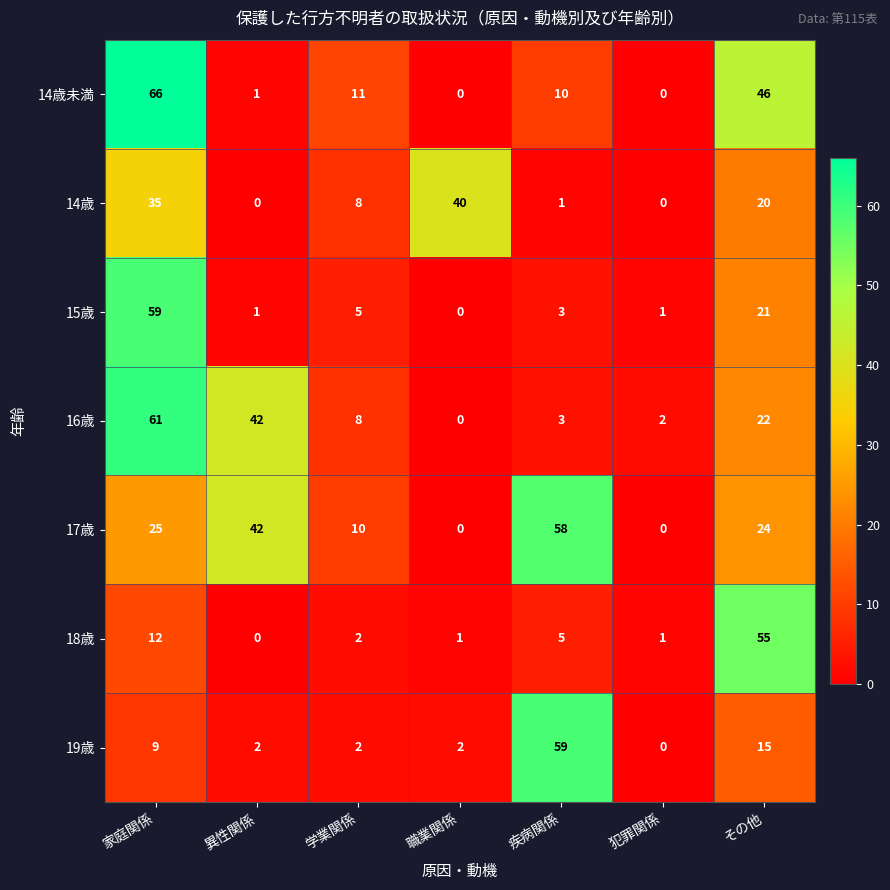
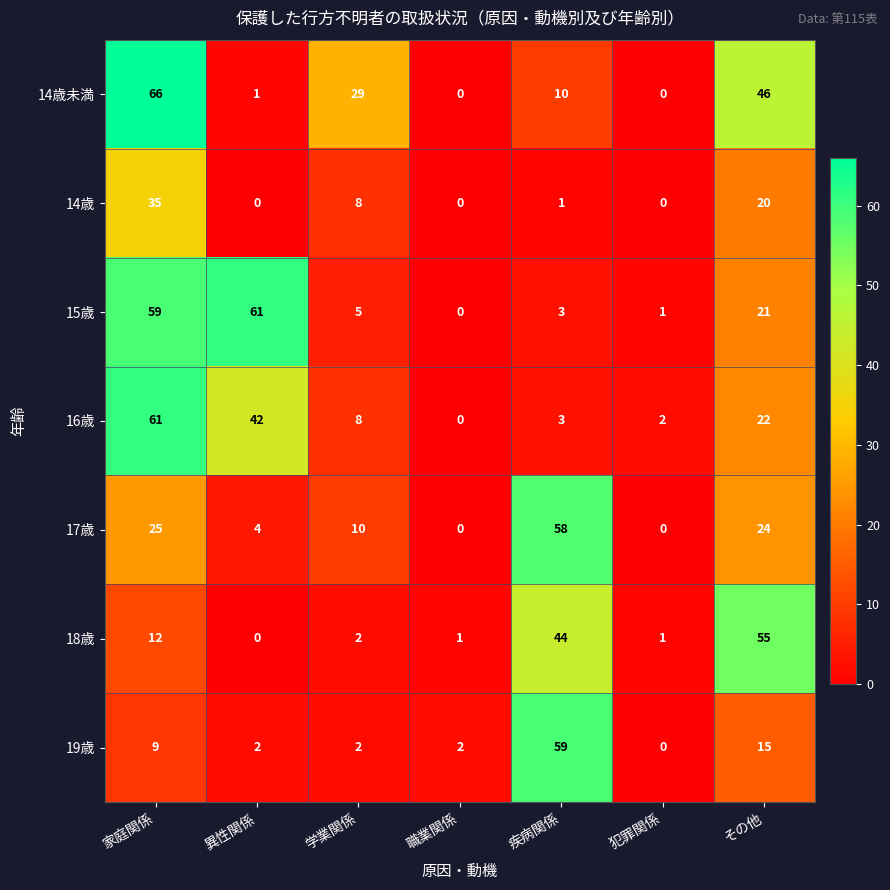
14歳未満, 学業関係: 11 -> 29
14歳, 職業関係: 40 -> 0
15歳, 異性関係: 1 -> 61
17歳, 異性関係: 42 -> 4
18歳, 疾病関係: 5 -> 44
